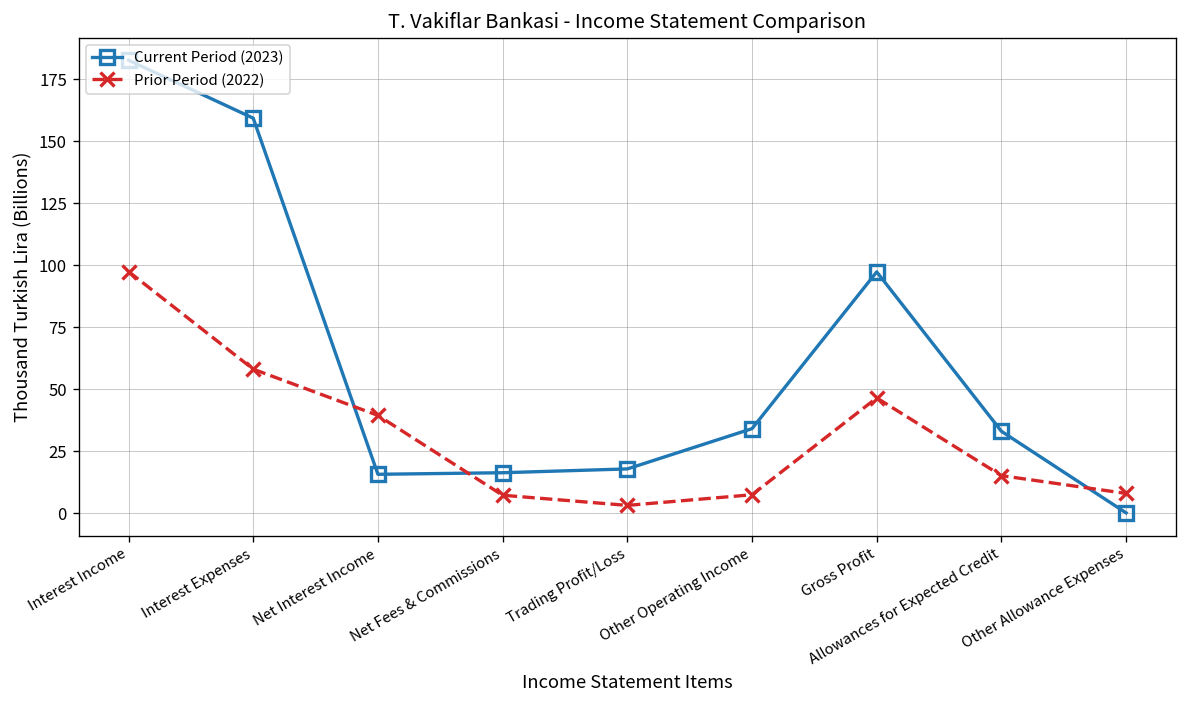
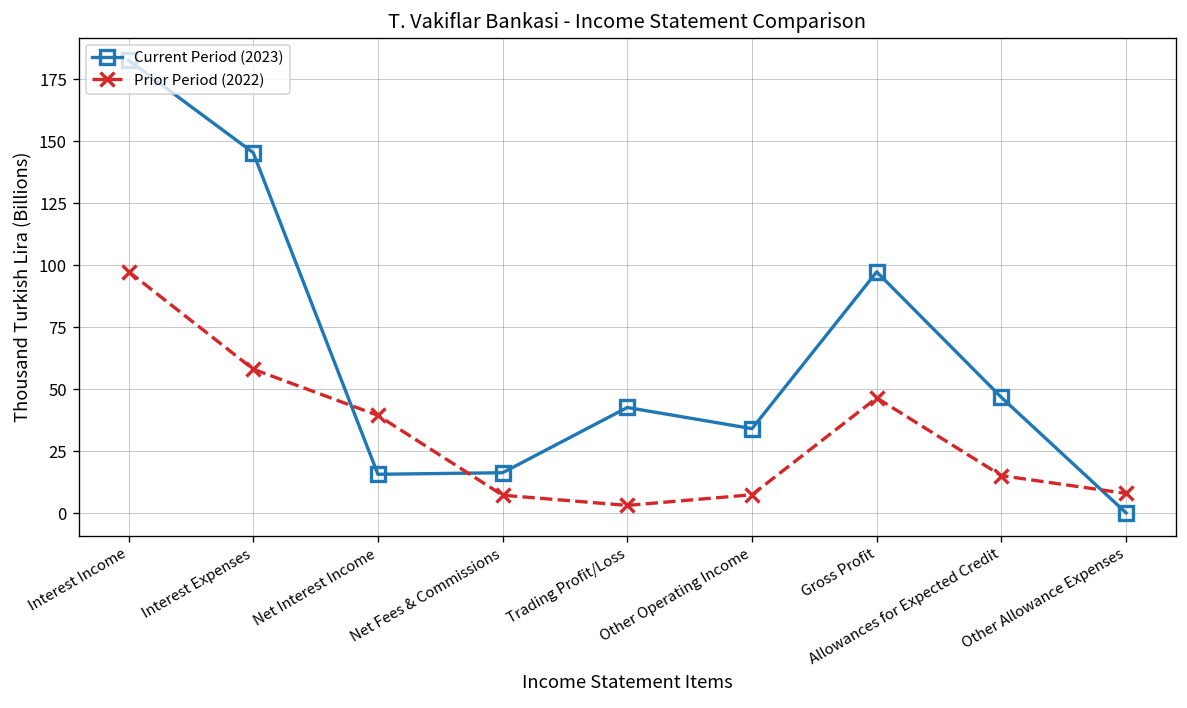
Current Period (2023), Interest Expenses: 159 -> 145
Current Period (2023), Trading Profit/Loss: 18 -> 43
Current Period (2023), Allowances for Expected Credit: 33 -> 47
